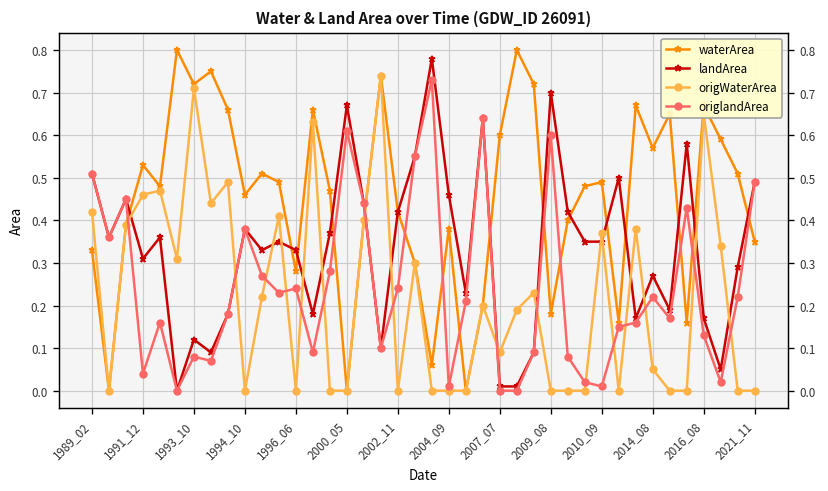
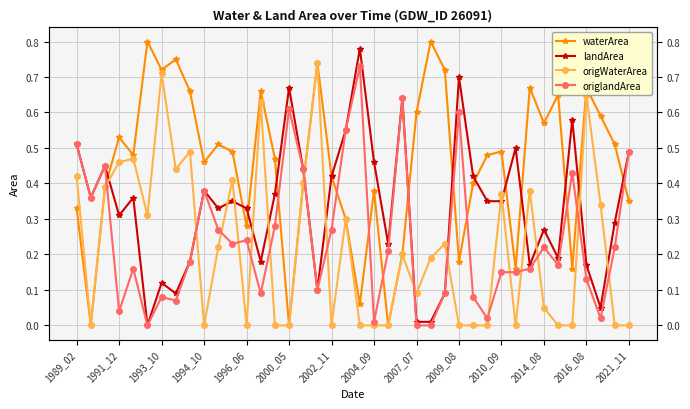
origlandArea, 2002_11: 0.24 -> 0.27
origlandArea, 2010_09: 0.01 -> 0.15
